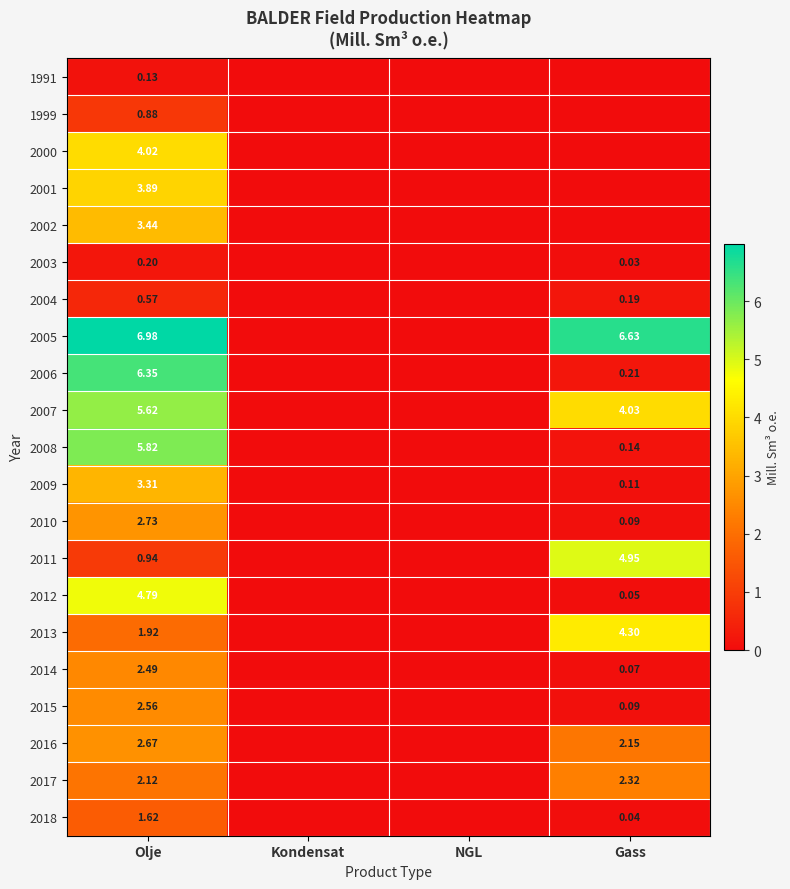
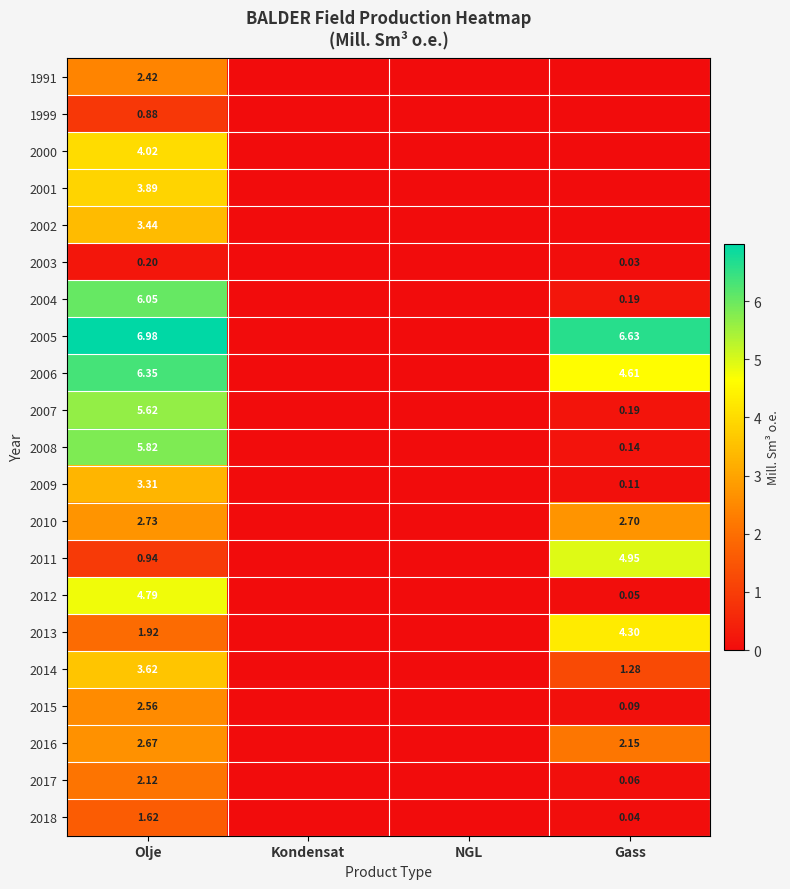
1991, Olje: 0.13 -> 2.42
2004, Olje: 0.57 -> 6.05
2006, Gass: 0.21 -> 4.61
2007, Gass: 4.03 -> 0.19
2010, Gass: 0.09 -> 2.70
2014, Olje: 2.49 -> 3.62
2014, Gass: 0.07 -> 1.28
2017, Gass: 2.32 -> 0.06
